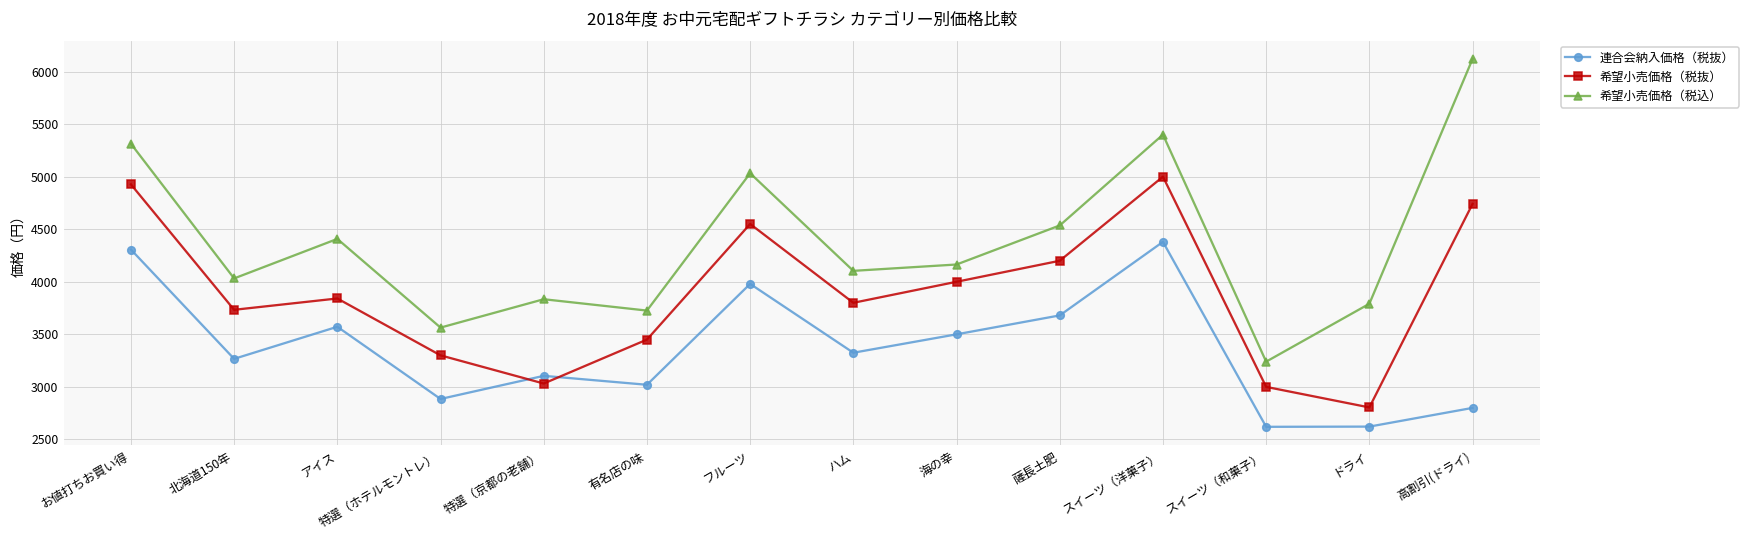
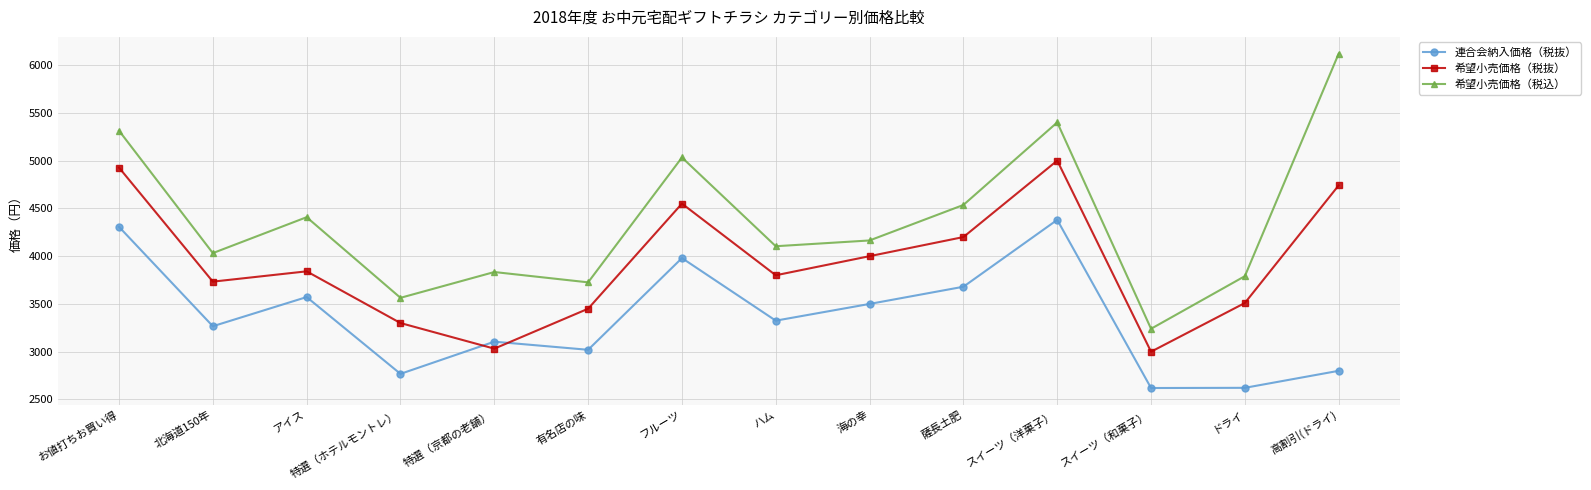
連合会納入価格（税抜）, 特選（ホテルモントレ）: 2900 -> 2800
希望小売価格（税抜）, ドライ: 2800 -> 3500
